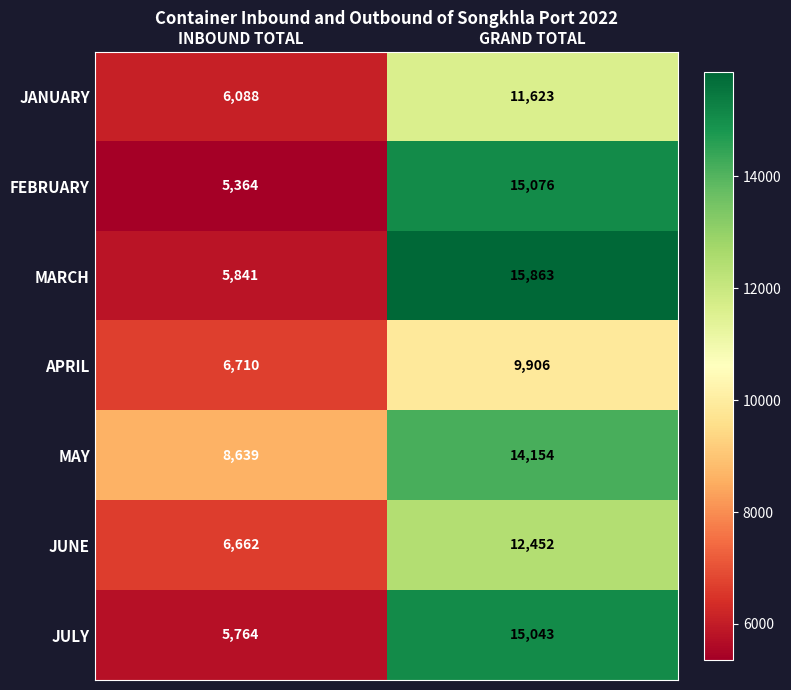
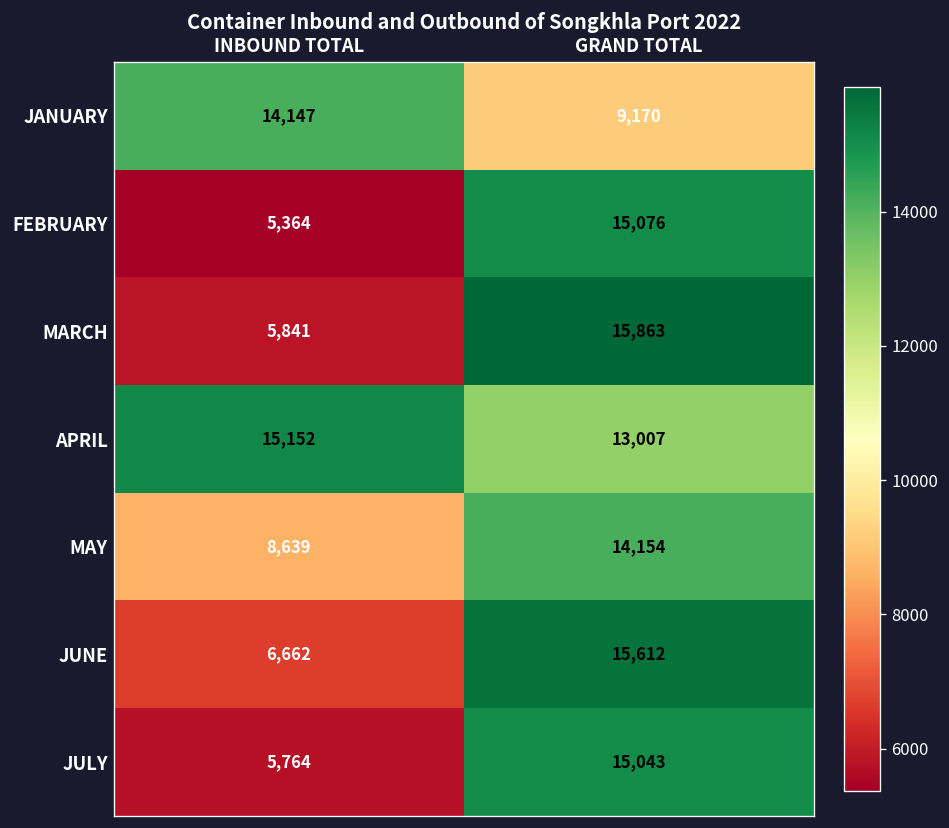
JANUARY, INBOUND TOTAL: 6,088 -> 14,147
JANUARY, GRAND TOTAL: 11,623 -> 9,170
APRIL, INBOUND TOTAL: 6,710 -> 15,152
APRIL, GRAND TOTAL: 9,906 -> 13,007
JUNE, GRAND TOTAL: 12,452 -> 15,612
